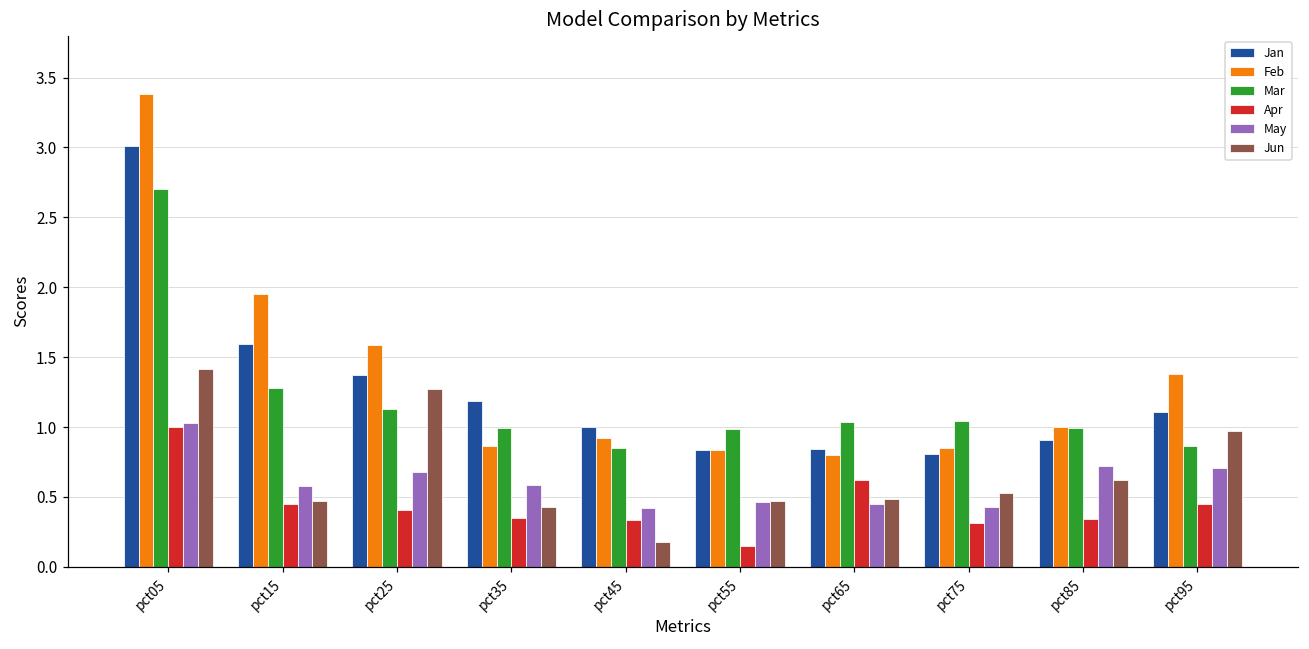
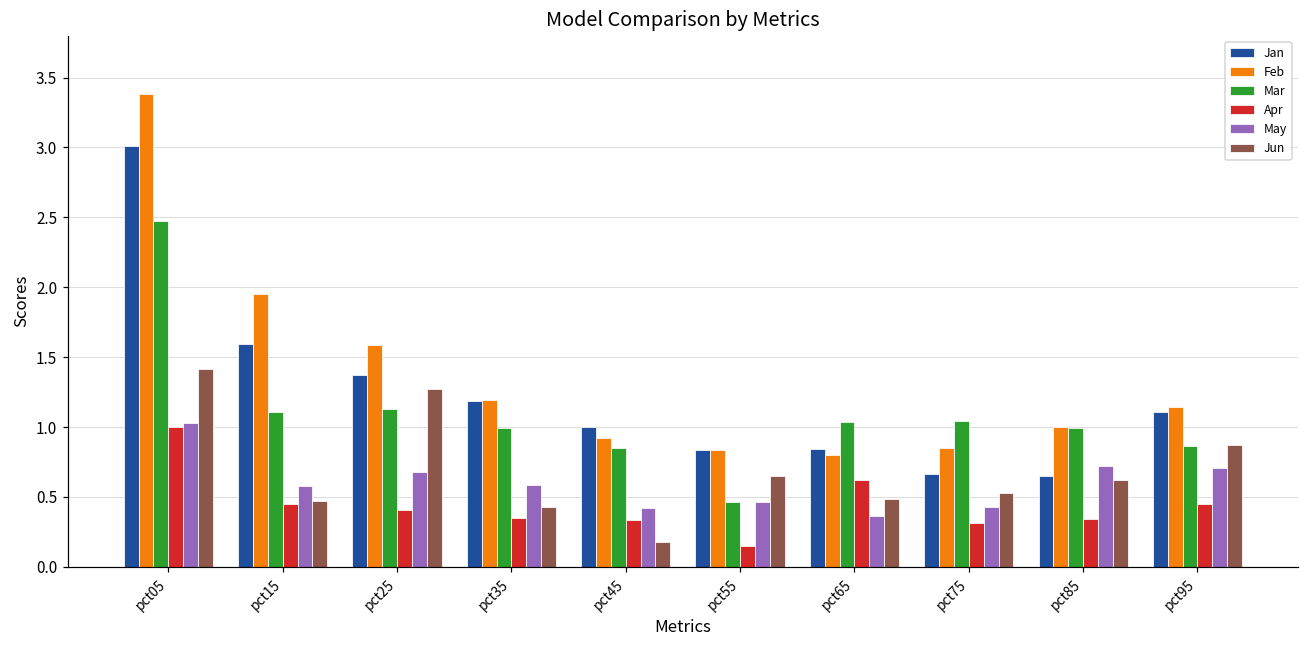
Mar, pct05: 2.71 -> 2.48
Mar, pct15: 1.28 -> 1.11
Feb, pct35: 0.86 -> 1.20
Mar, pct55: 0.98 -> 0.46
Jun, pct55: 0.47 -> 0.65
May, pct65: 0.45 -> 0.36
Jan, pct75: 0.81 -> 0.67
Jan, pct85: 0.91 -> 0.65
Feb, pct95: 1.38 -> 1.14
Jun, pct95: 0.97 -> 0.87
